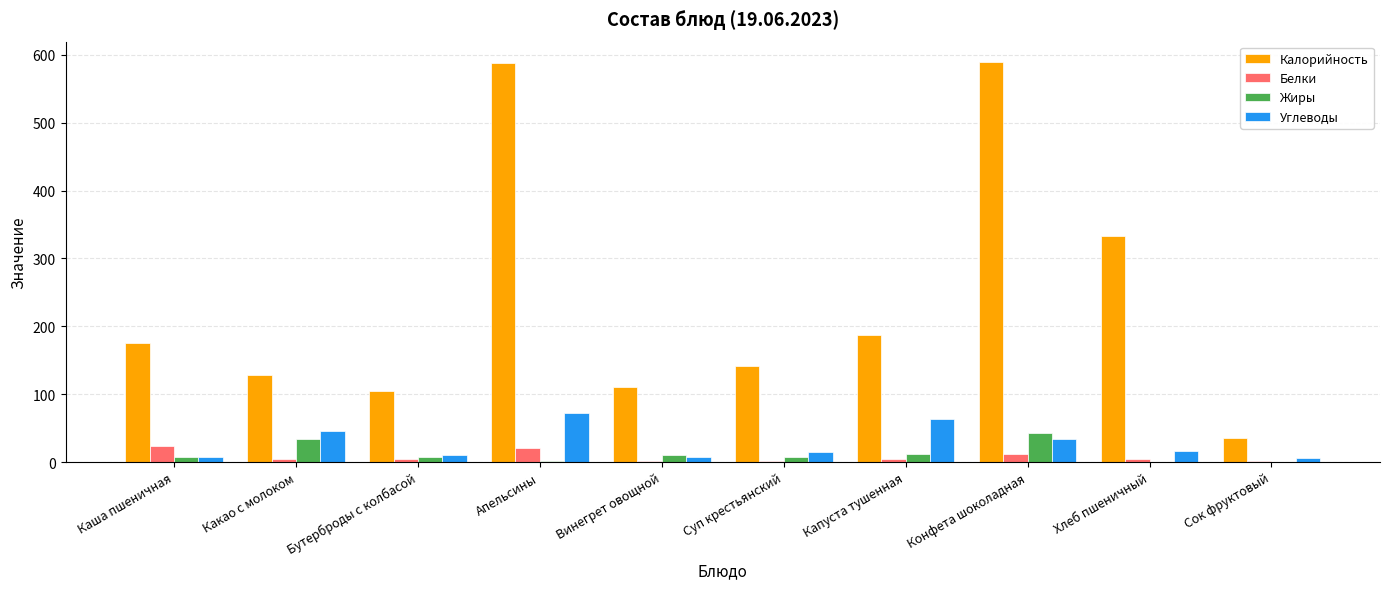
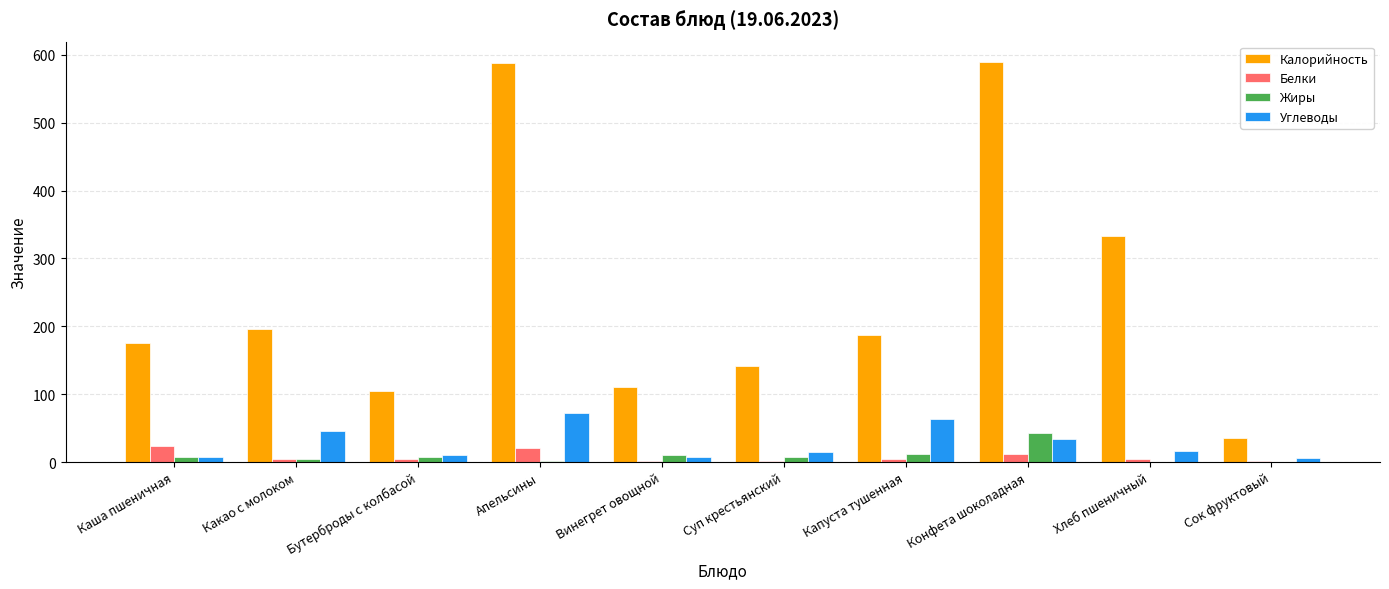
Калорийность, Какао с молоком: 130 -> 200
Жиры, Какао с молоком: 30 -> 10
